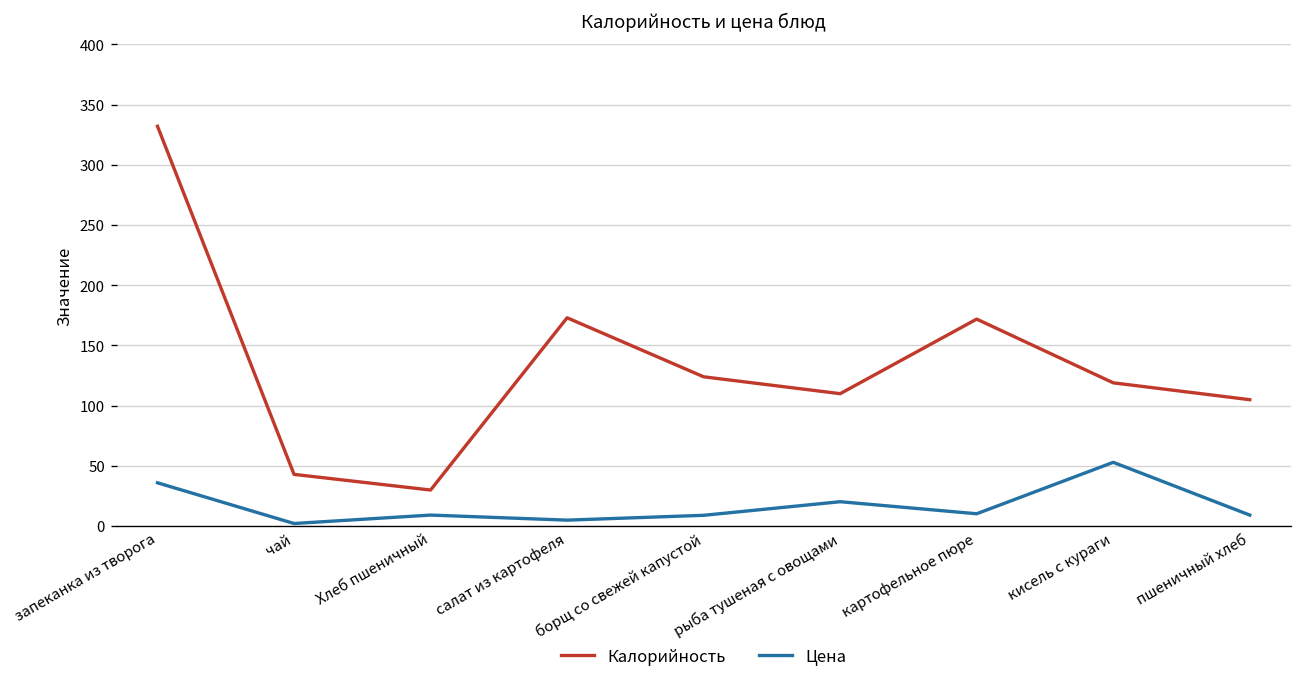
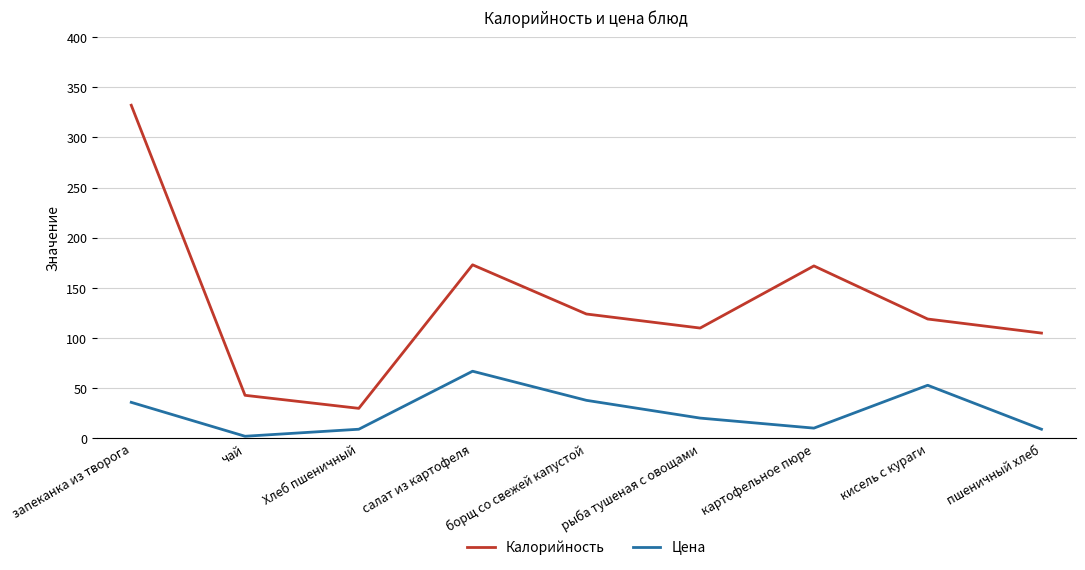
Цена, салат из картофеля: 5 -> 67
Цена, борщ со свежей капустой: 9 -> 38
